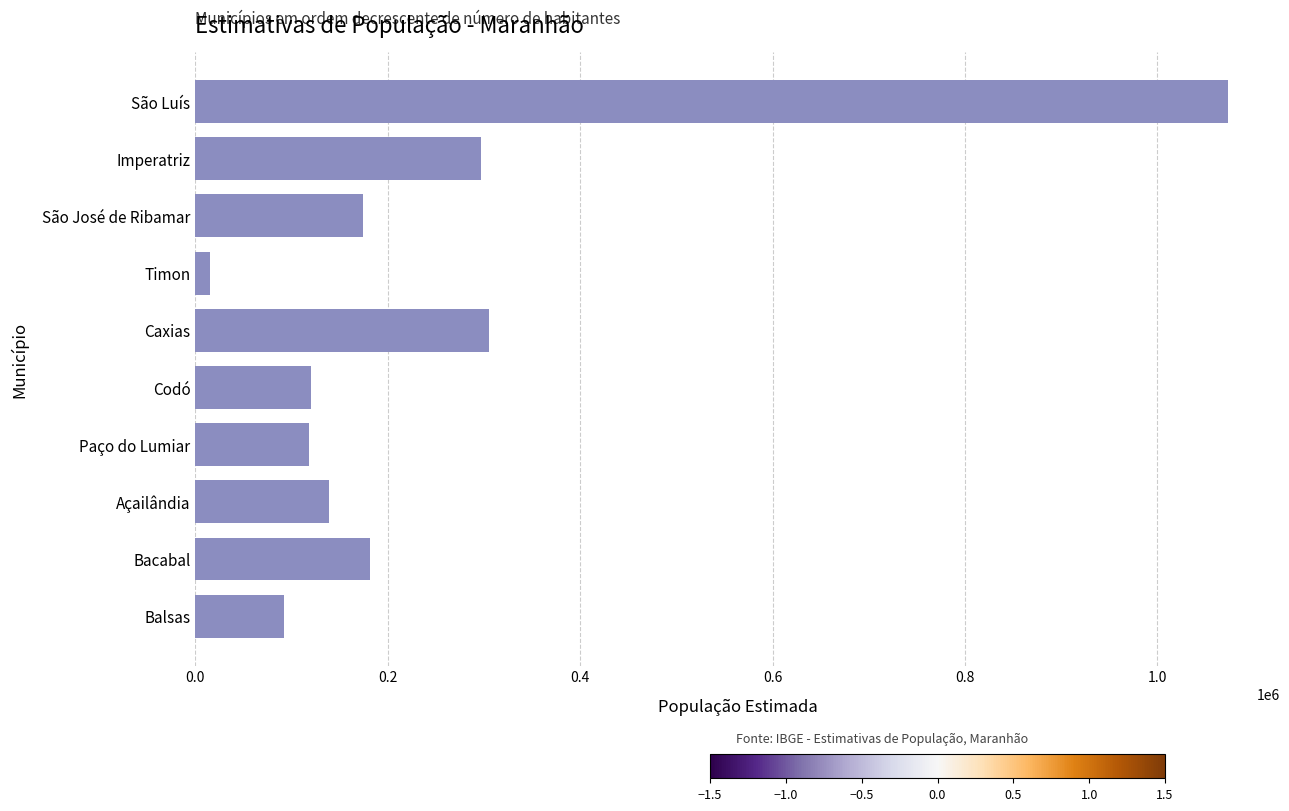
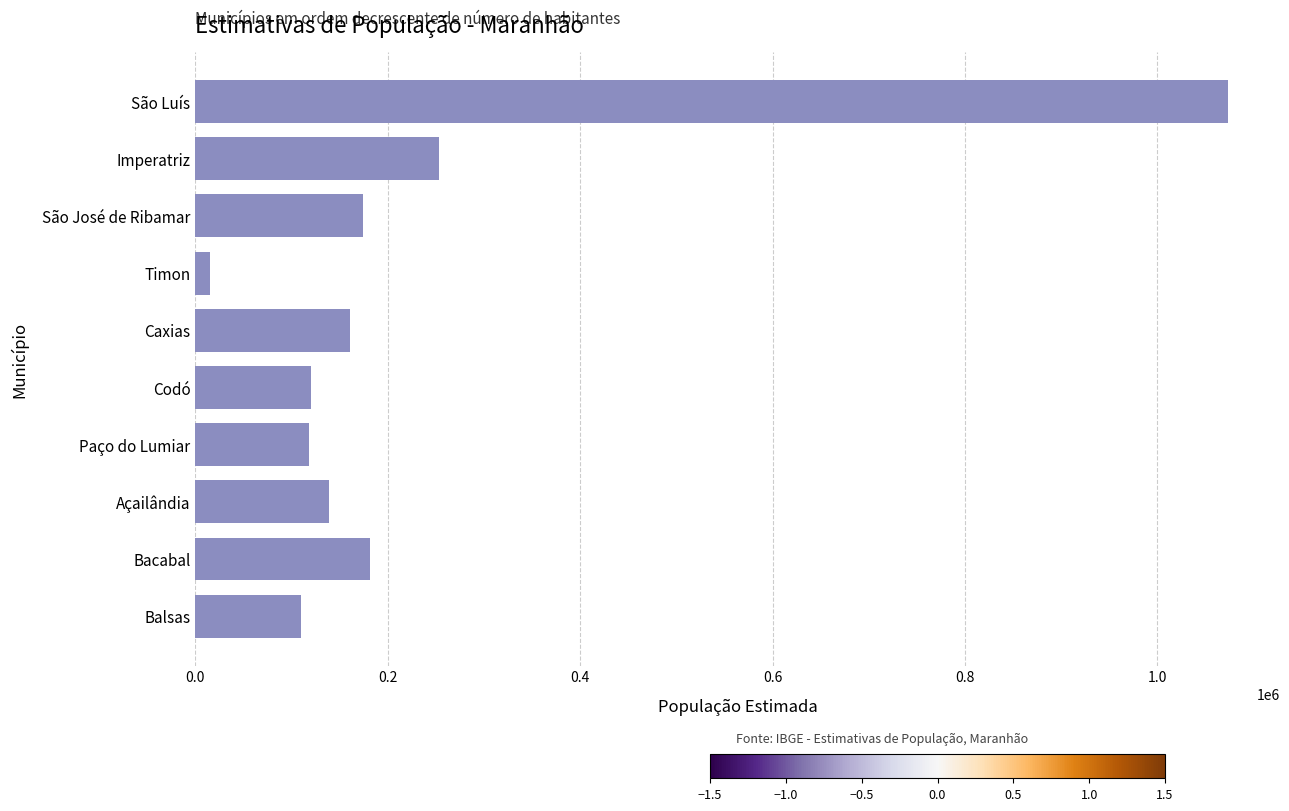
Imperatriz: 300000 -> 250000
Caxias: 300000 -> 160000
Balsas: 90000 -> 110000
